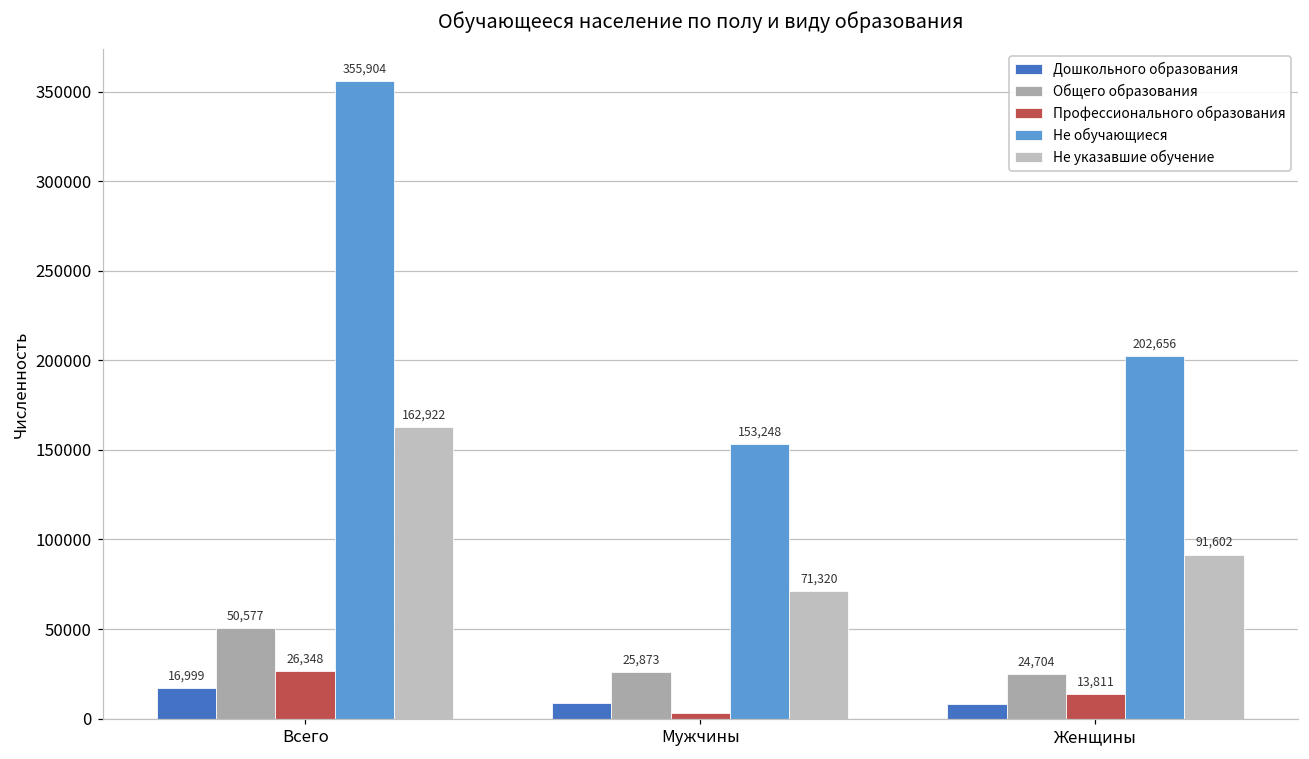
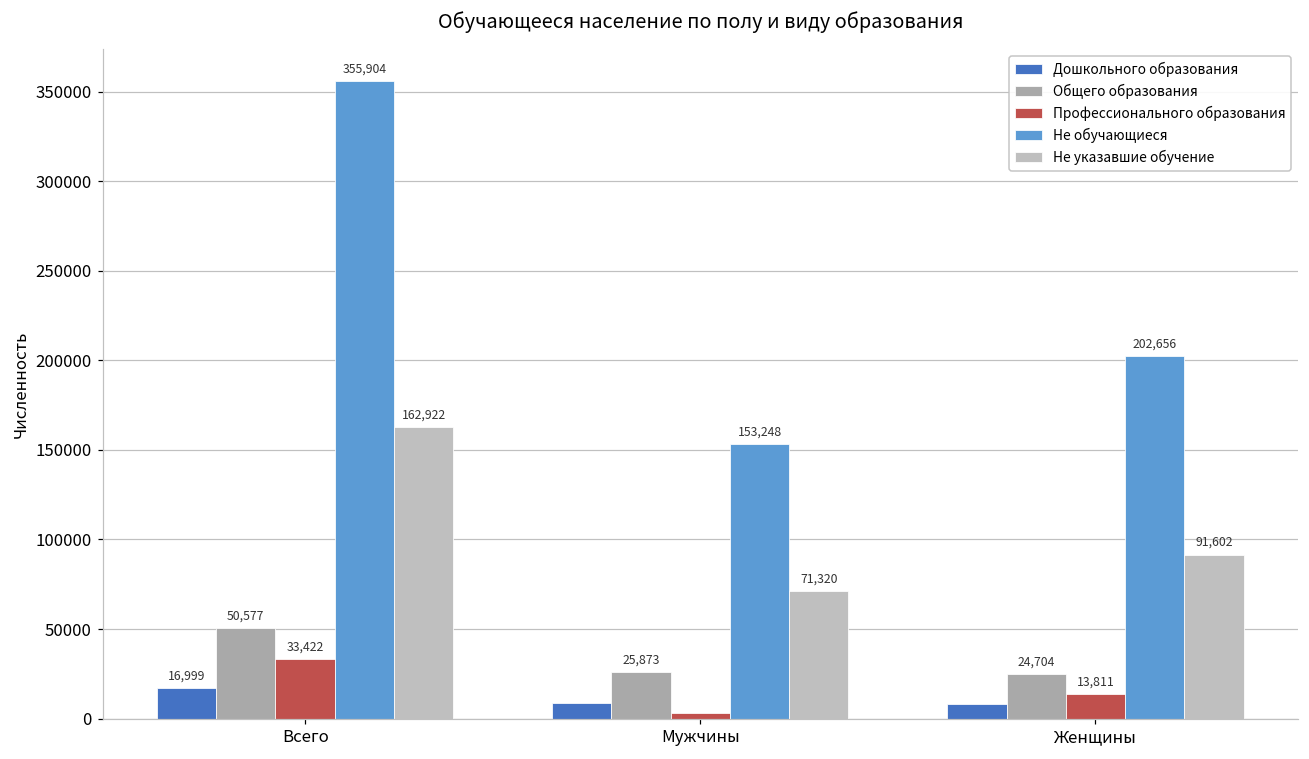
Профессионального образования, Всего: 26,348 -> 33,422
